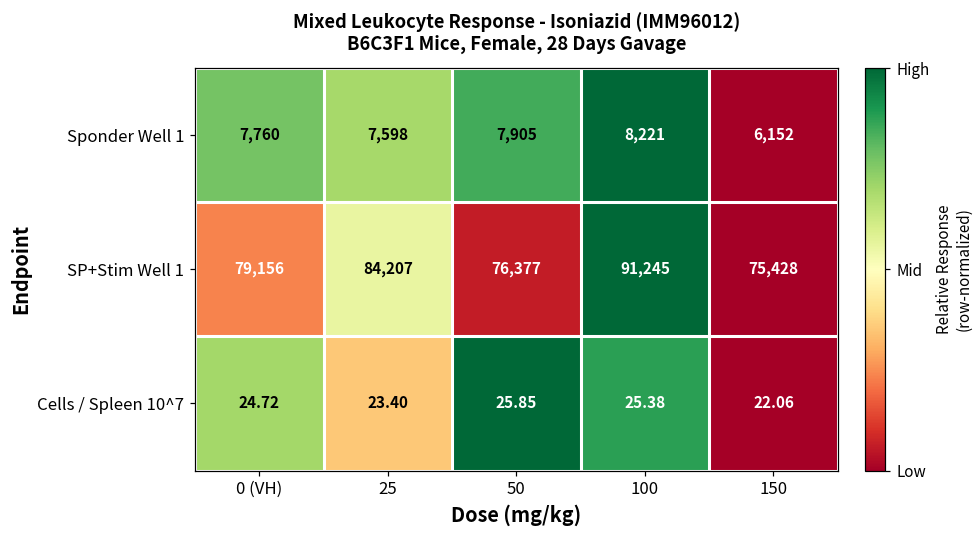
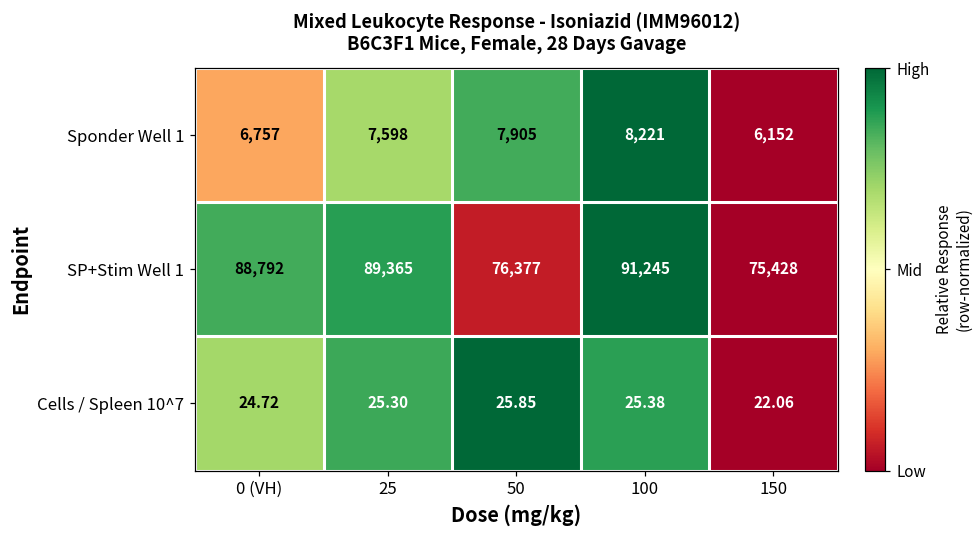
Sponder Well 1, 0 (VH): 7,760 -> 6,757
SP+Stim Well 1, 0 (VH): 79,156 -> 88,792
SP+Stim Well 1, 25: 84,207 -> 89,365
Cells / Spleen 10^7, 25: 23.40 -> 25.30
